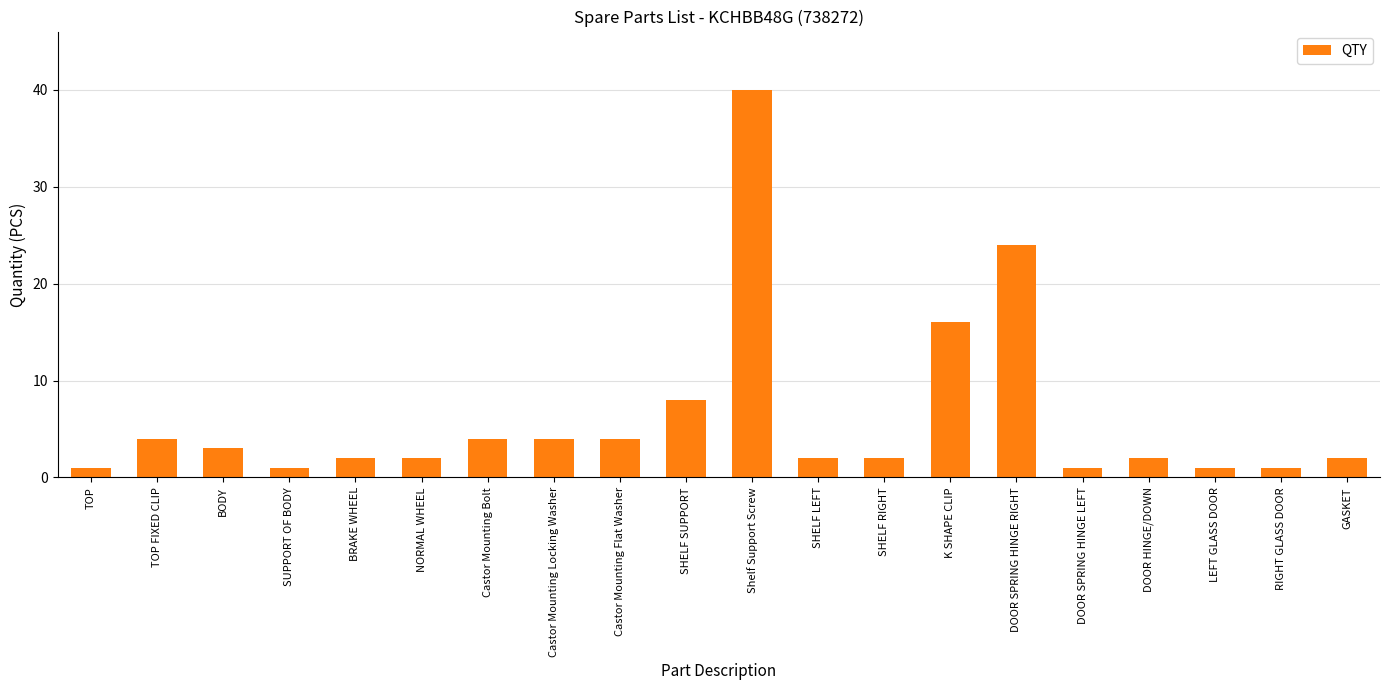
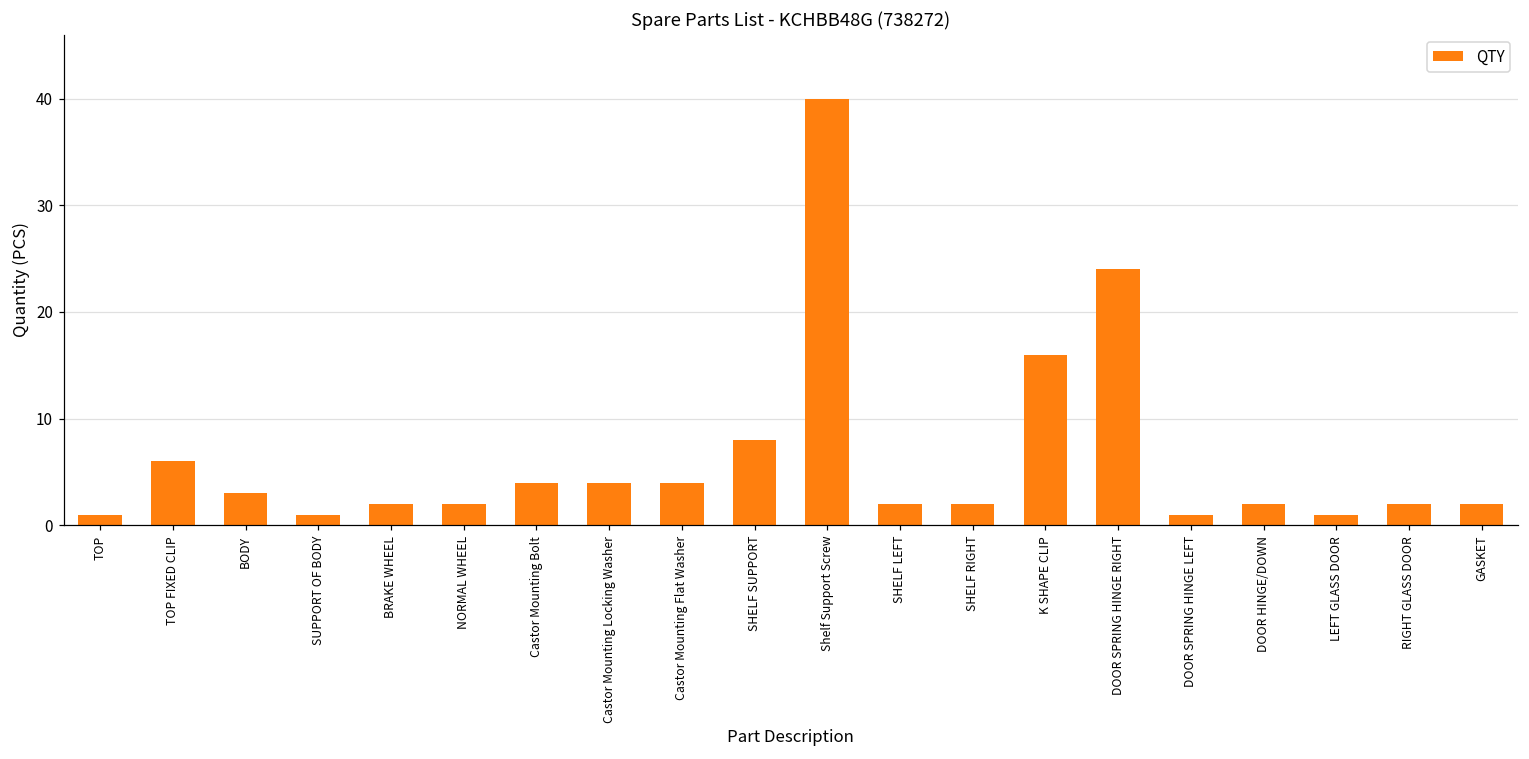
TOP FIXED CLIP: 4 -> 6
RIGHT GLASS DOOR: 1 -> 2
